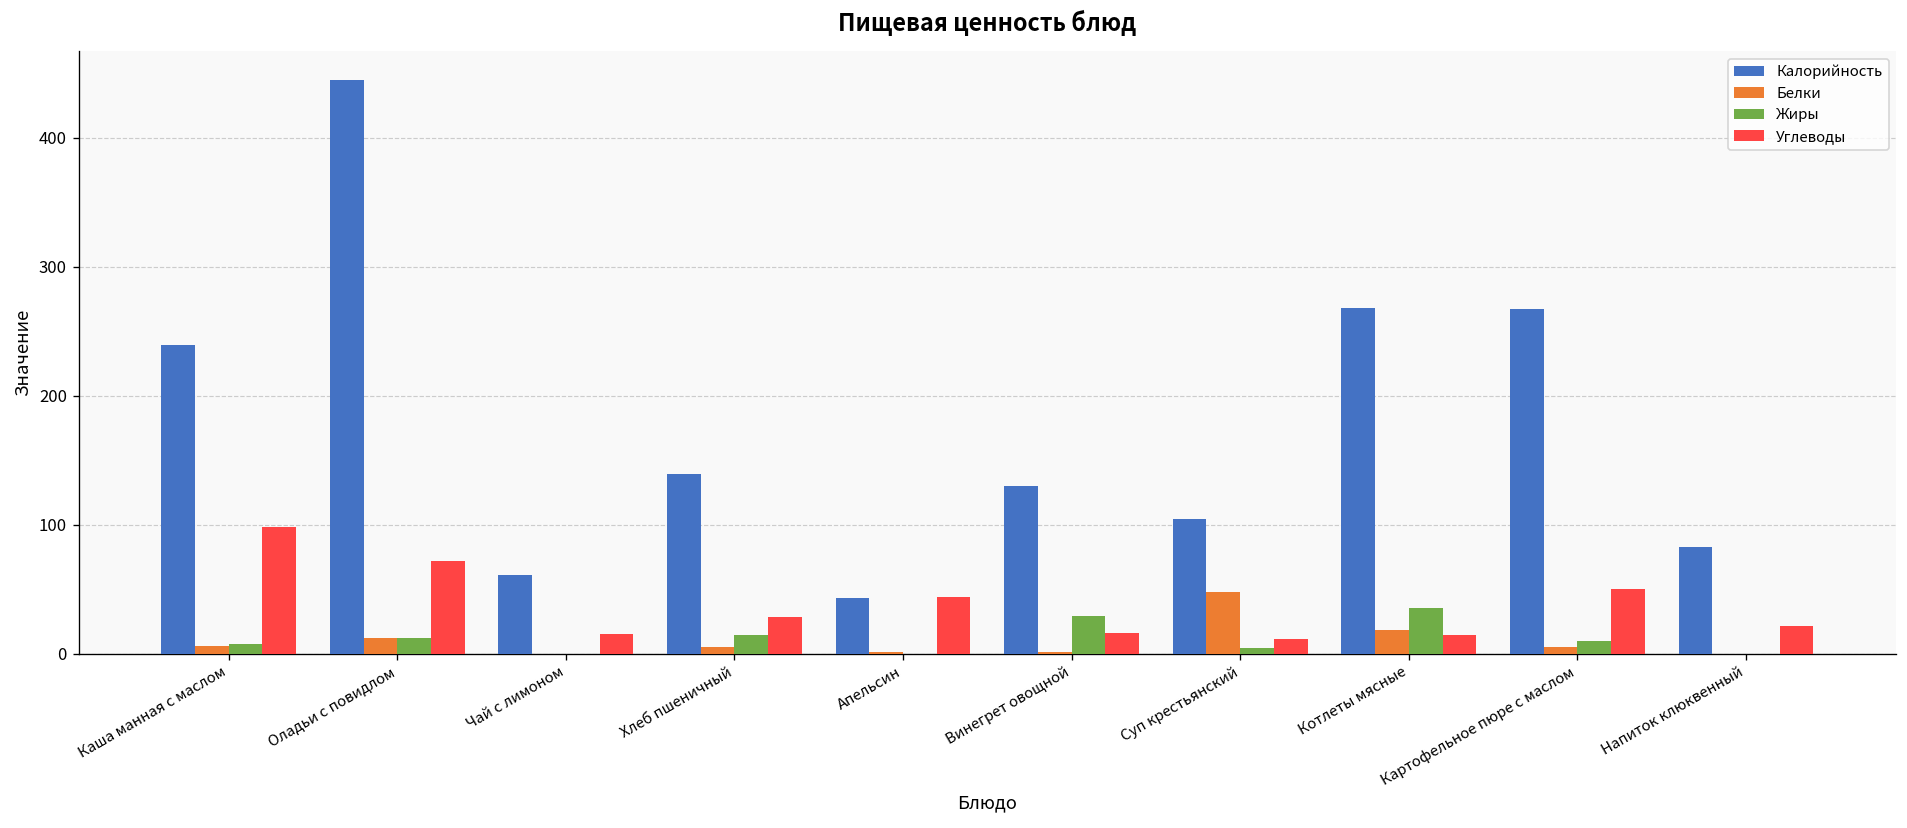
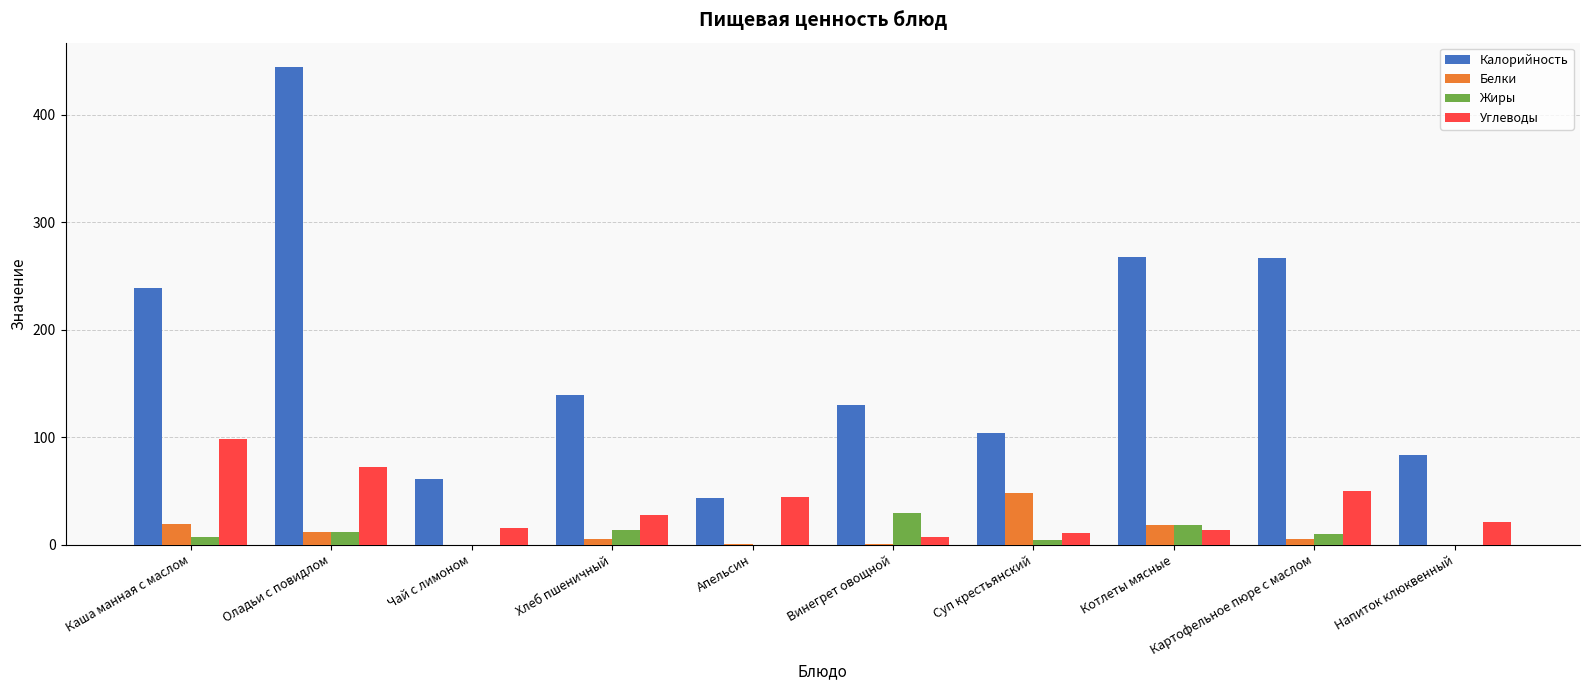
Белки, Каша манная с маслом: 6 -> 19
Углеводы, Винегрет овощной: 16 -> 7
Жиры, Котлеты мясные: 35 -> 18
